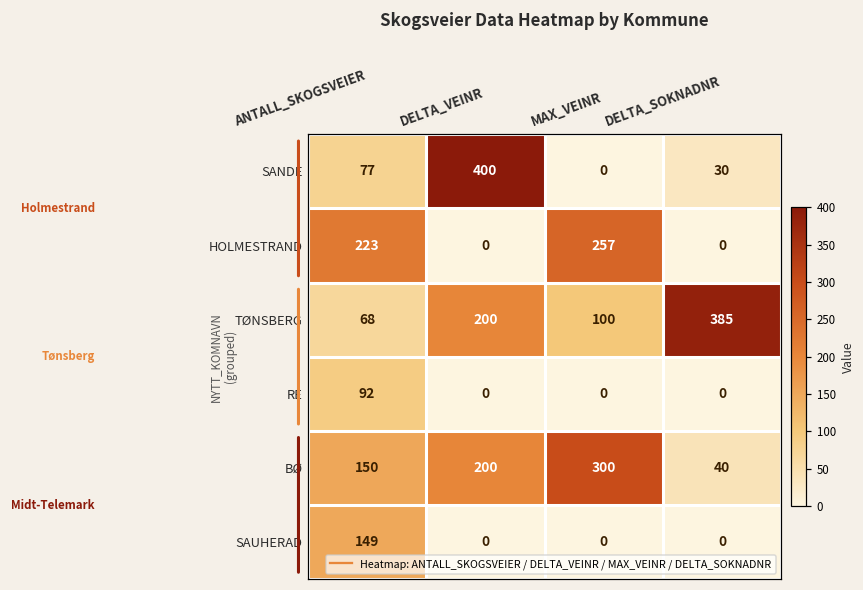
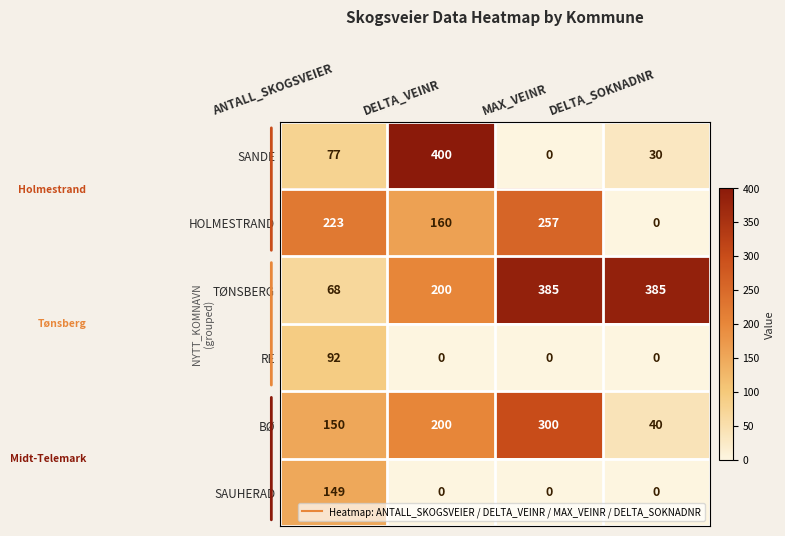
HOLMESTRAND, DELTA_VEINR: 0 -> 160
TØNSBERG, MAX_VEINR: 100 -> 385
